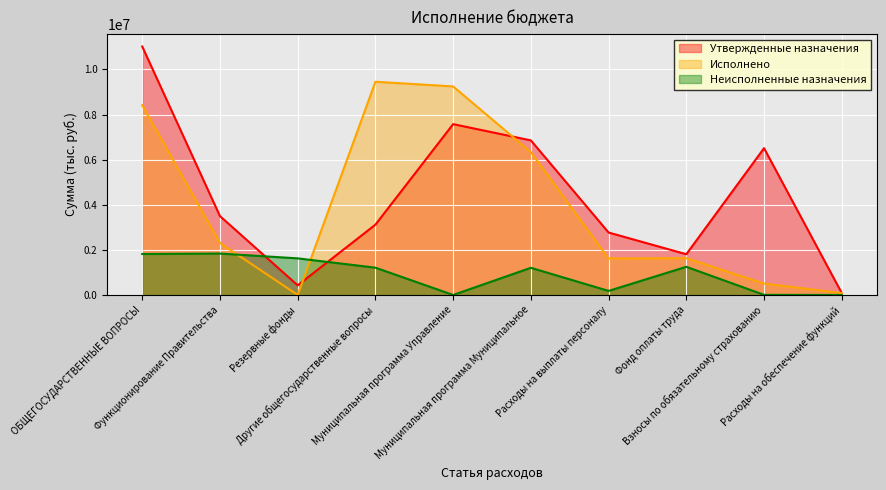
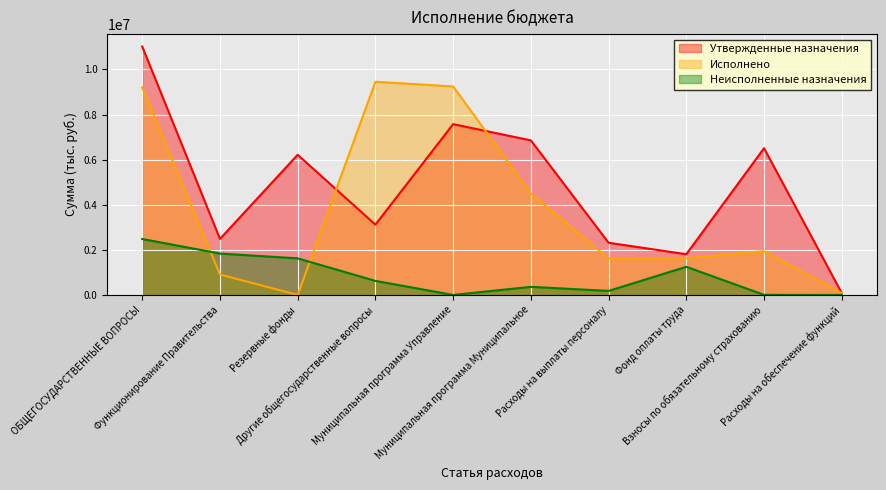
Исполнено, ОБЩЕГОСУДАРСТВЕННЫЕ ВОПРОСЫ: 8400000 -> 9200000
Неисполненные назначения, ОБЩЕГОСУДАРСТВЕННЫЕ ВОПРОСЫ: 1800000 -> 2500000
Утвержденные назначения, Функционирование Правительства: 3500000 -> 2500000
Исполнено, Функционирование Правительства: 2300000 -> 900000
Утвержденные назначения, Резервные фонды: 400000 -> 6200000
Неисполненные назначения, Другие общегосударственные вопросы: 1200000 -> 600000
Исполнено, Муниципальная программа Муниципальное: 6300000 -> 4500000
Неисполненные назначения, Муниципальная программа Муниципальное: 1200000 -> 400000
Утвержденные назначения, Расходы на выплаты персоналу: 2800000 -> 2300000
Исполнено, Взносы по обязательному страхованию: 500000 -> 1900000
